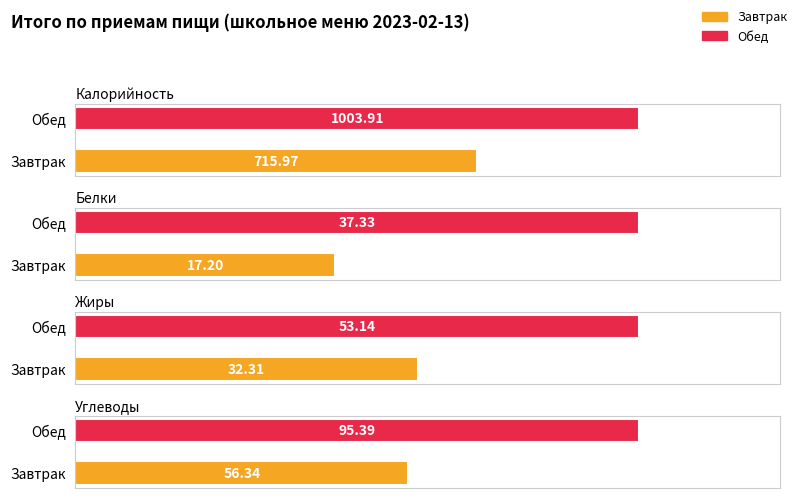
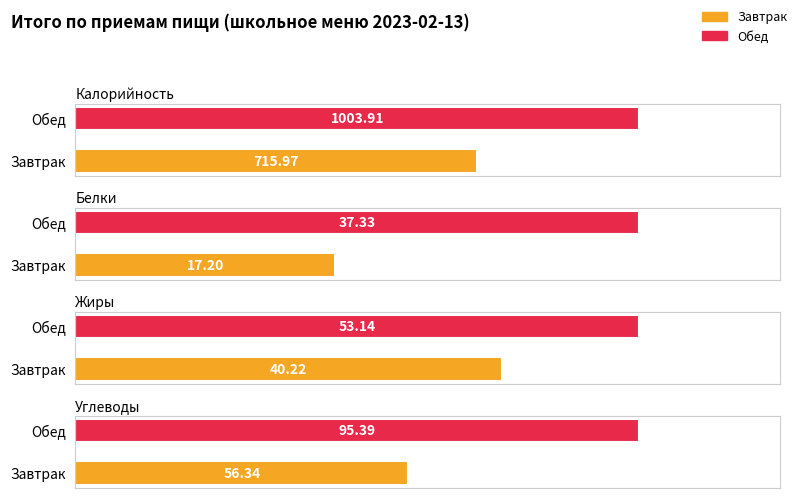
Жиры, Завтрак: 32.31 -> 40.22
